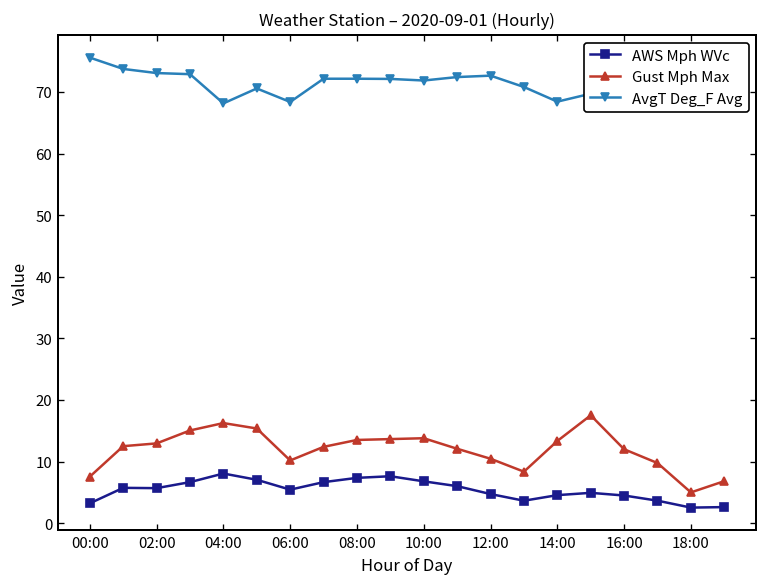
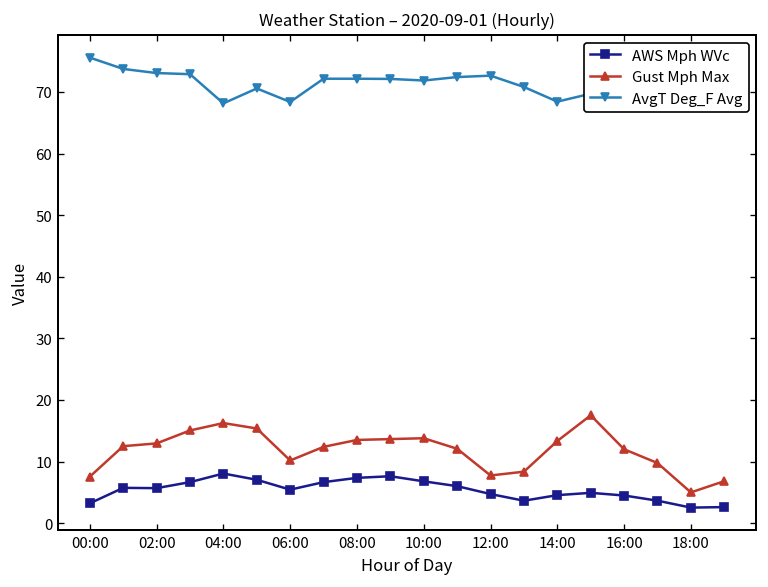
Gust Mph Max, 12:00: 10 -> 8
